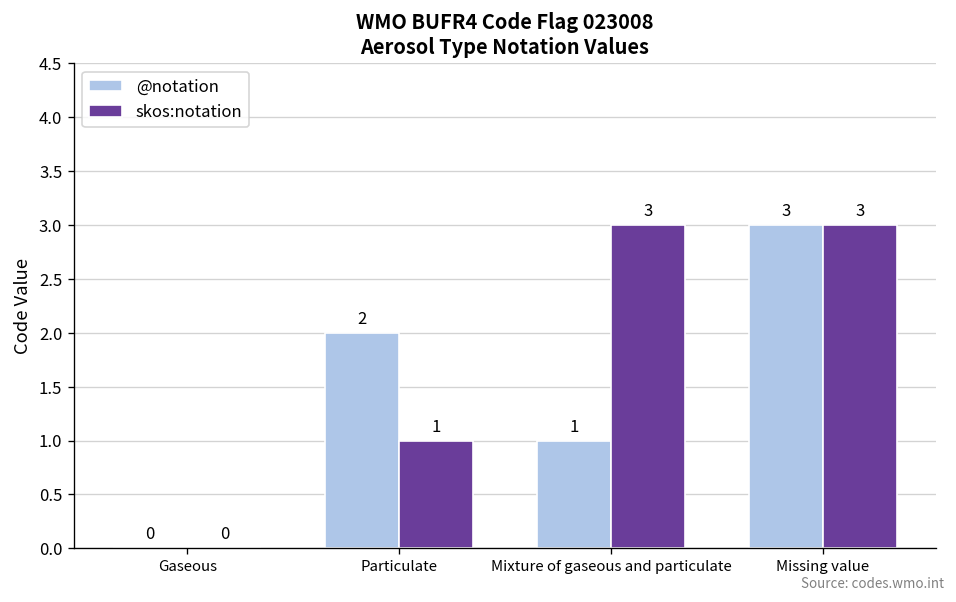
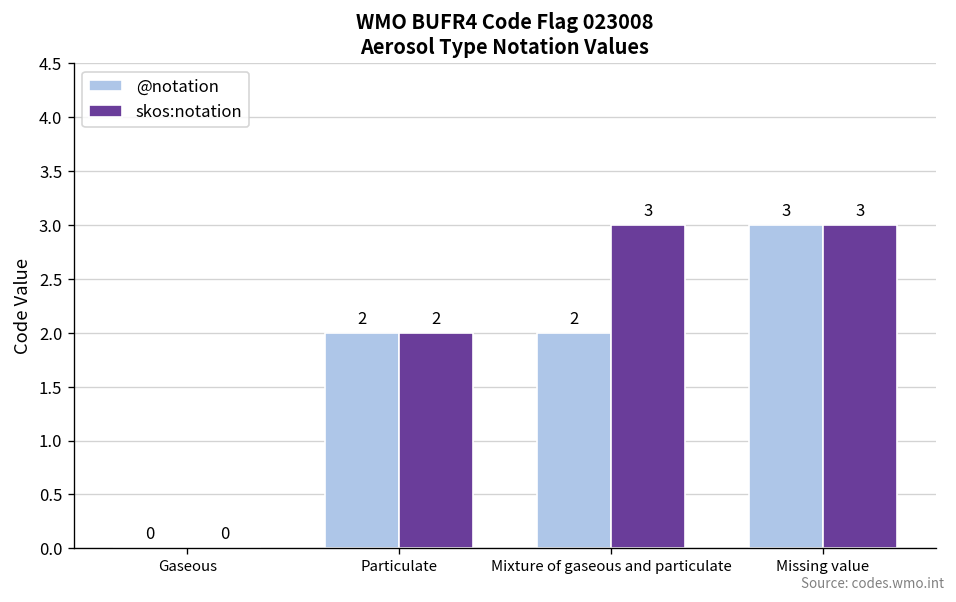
skos:notation, Particulate: 1 -> 2
@notation, Mixture of gaseous and particulate: 1 -> 2
